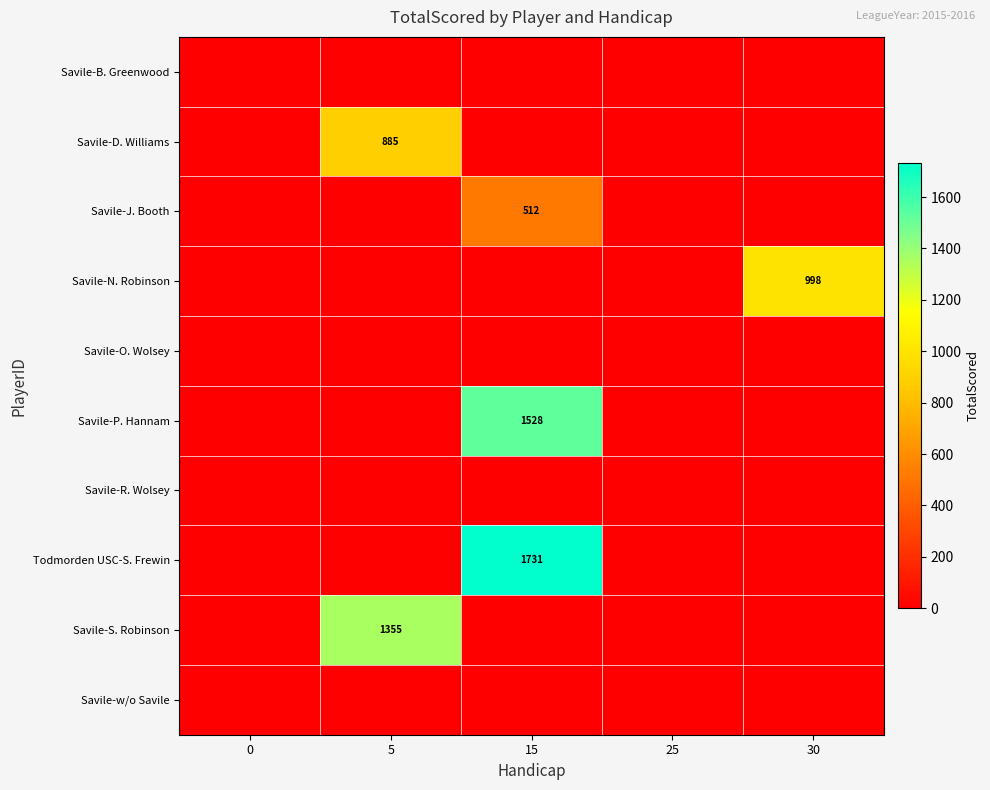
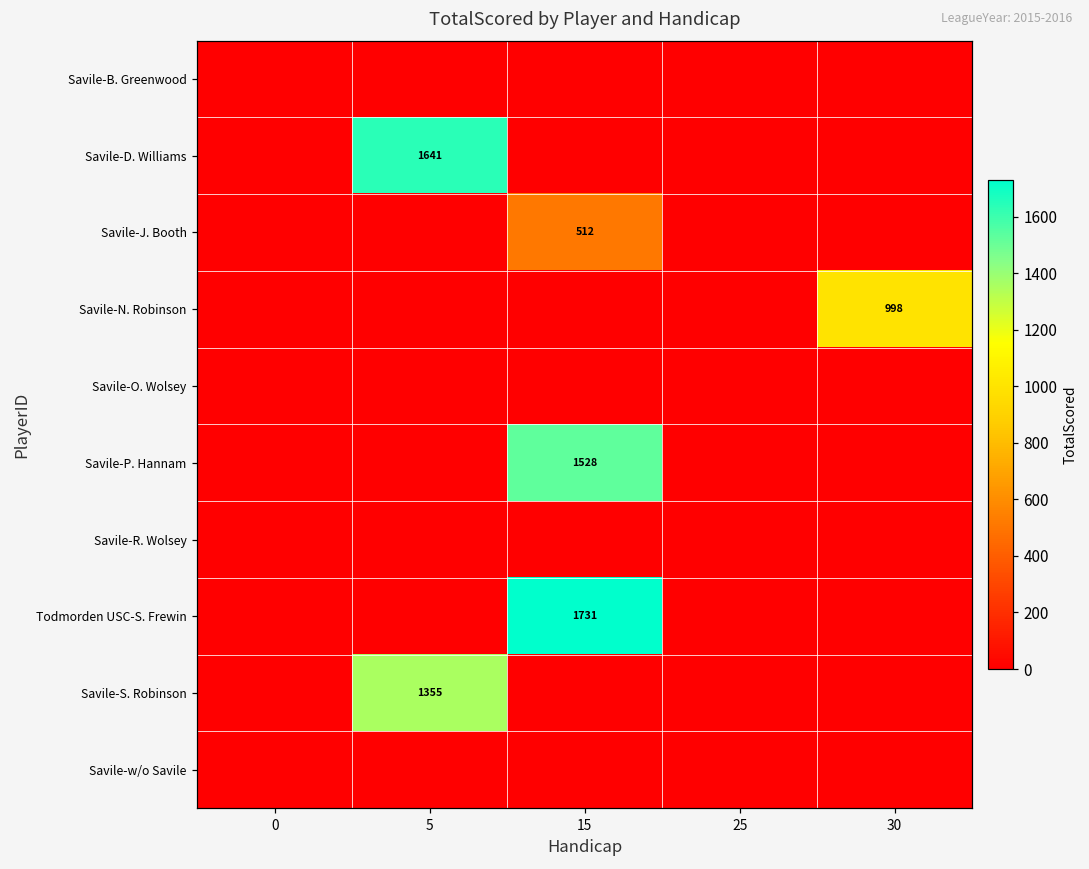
Savile-D. Williams, 5: 885 -> 1641
